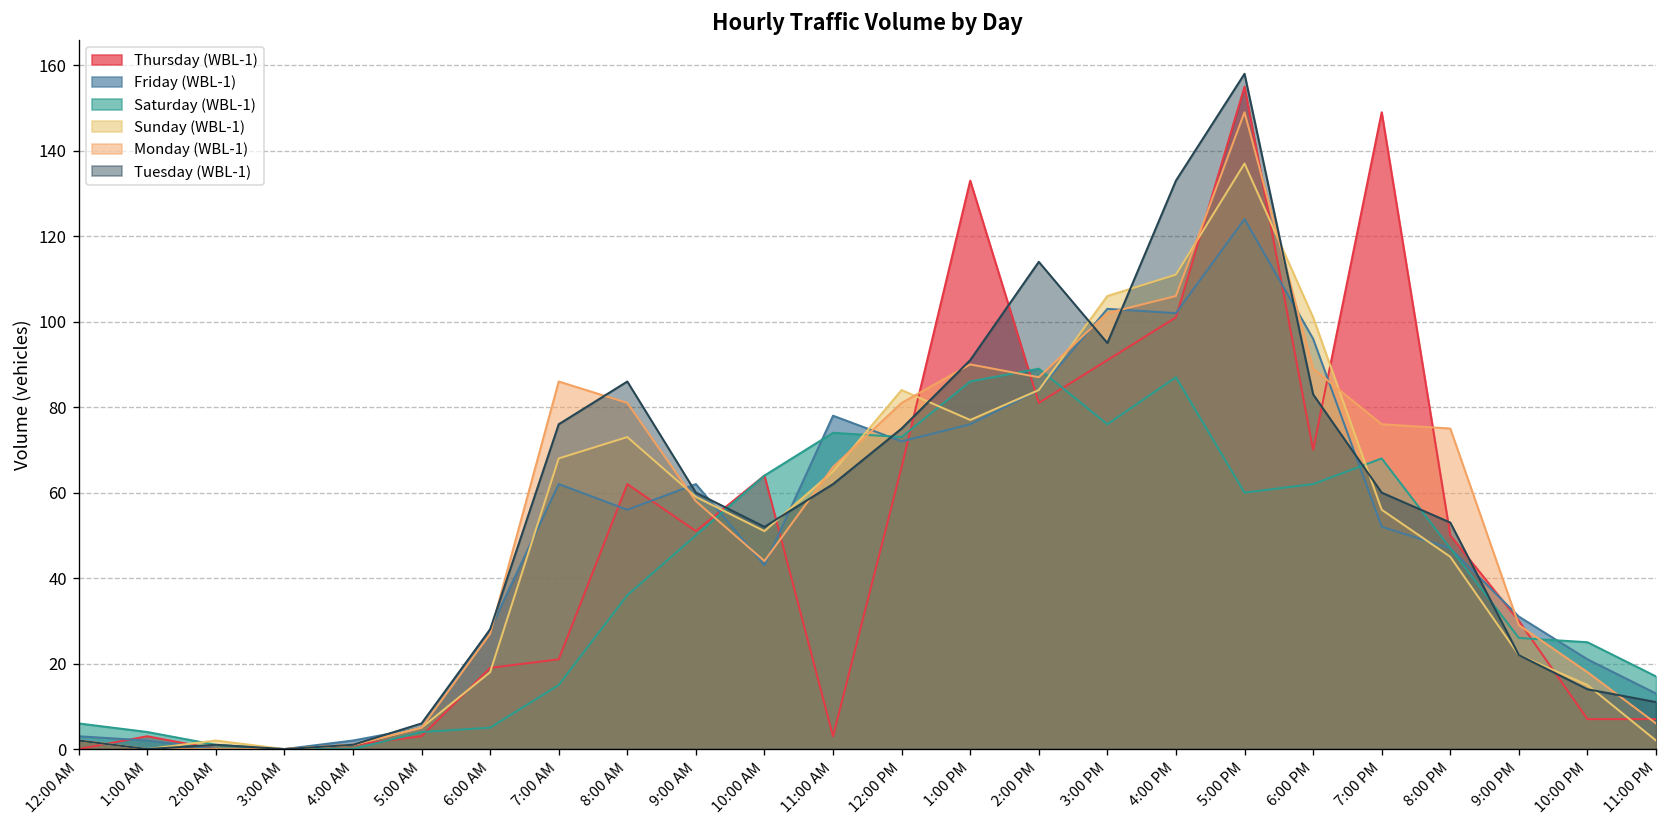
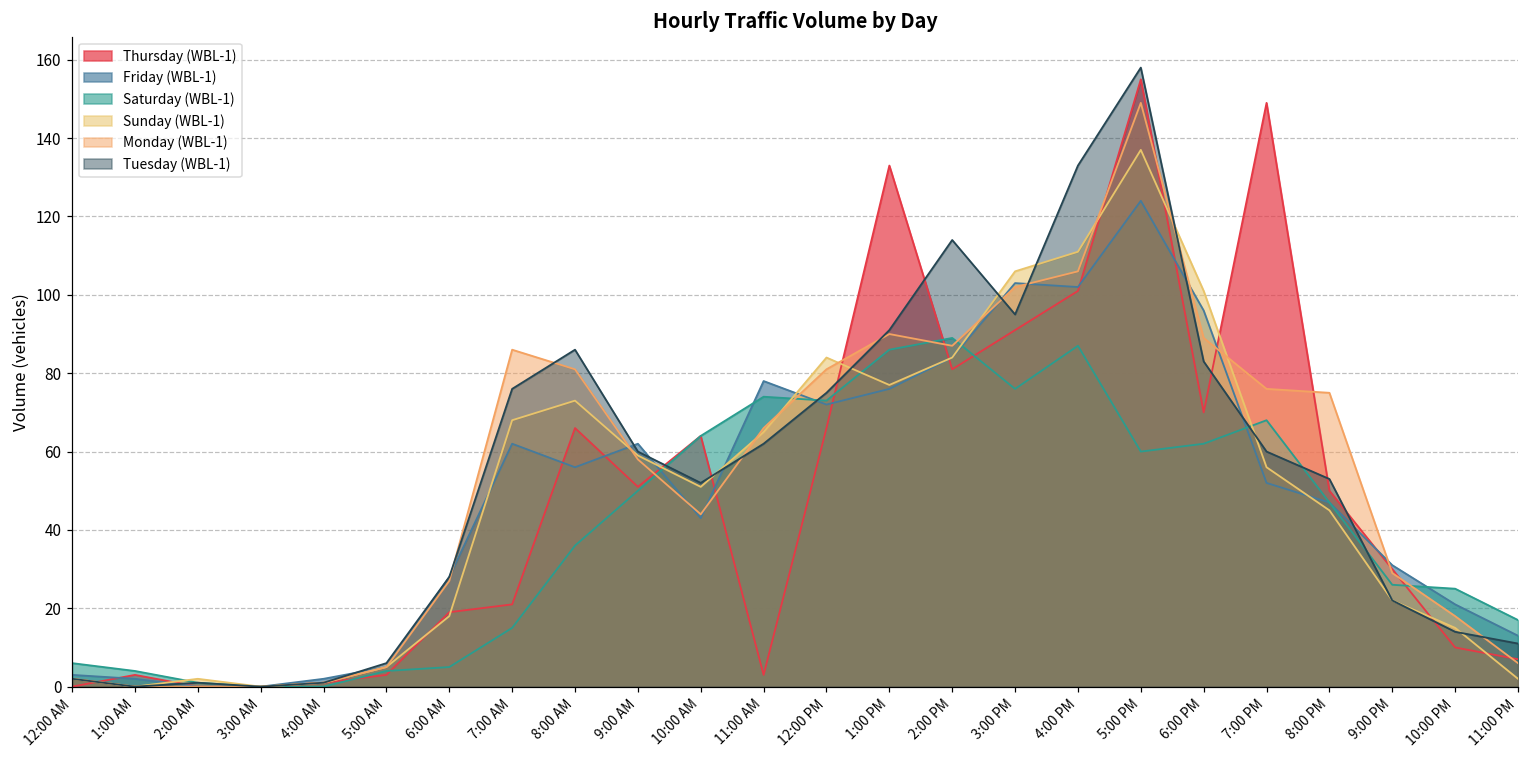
Thursday (WBL-1), 8:00 AM: 62 -> 66
Thursday (WBL-1), 10:00 PM: 7 -> 10
